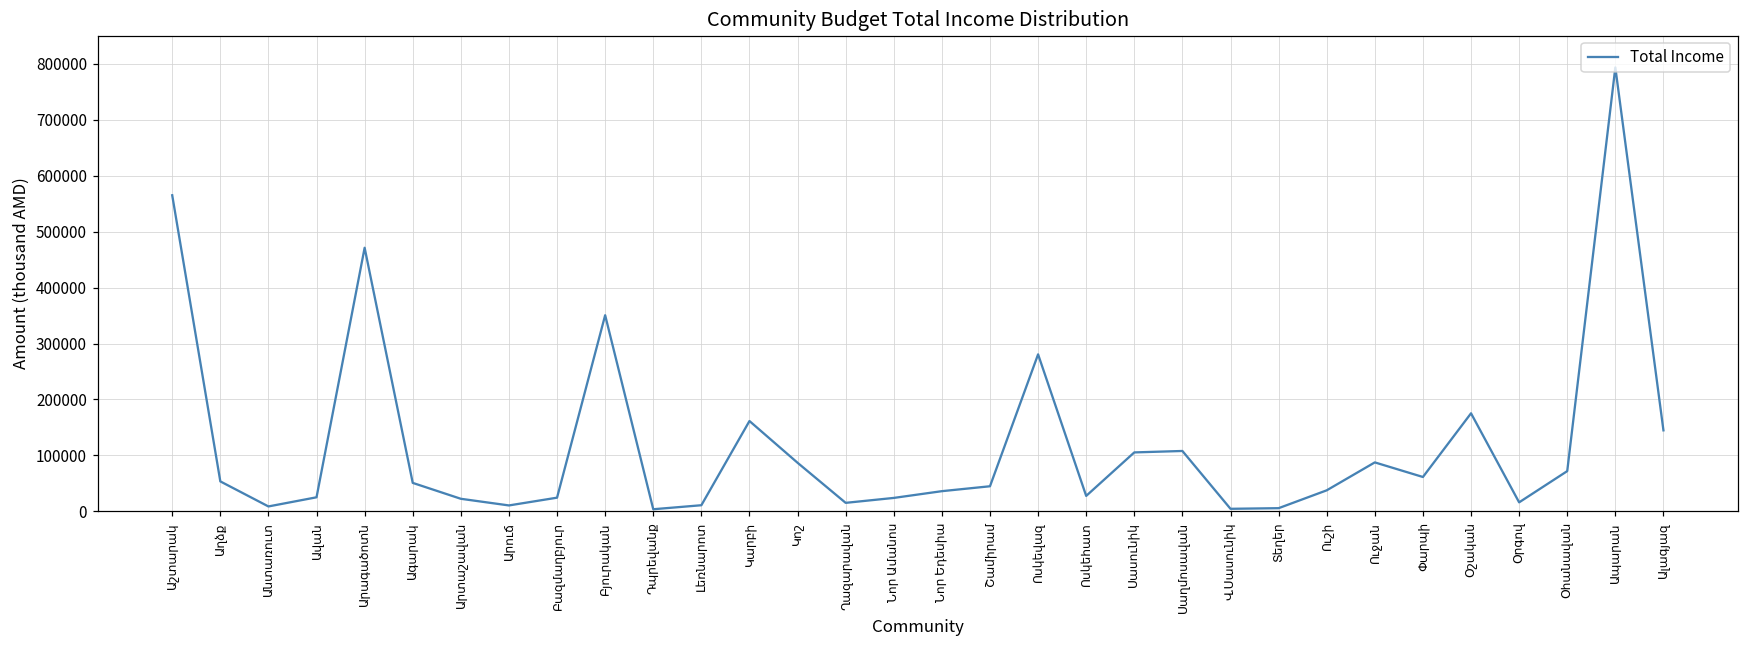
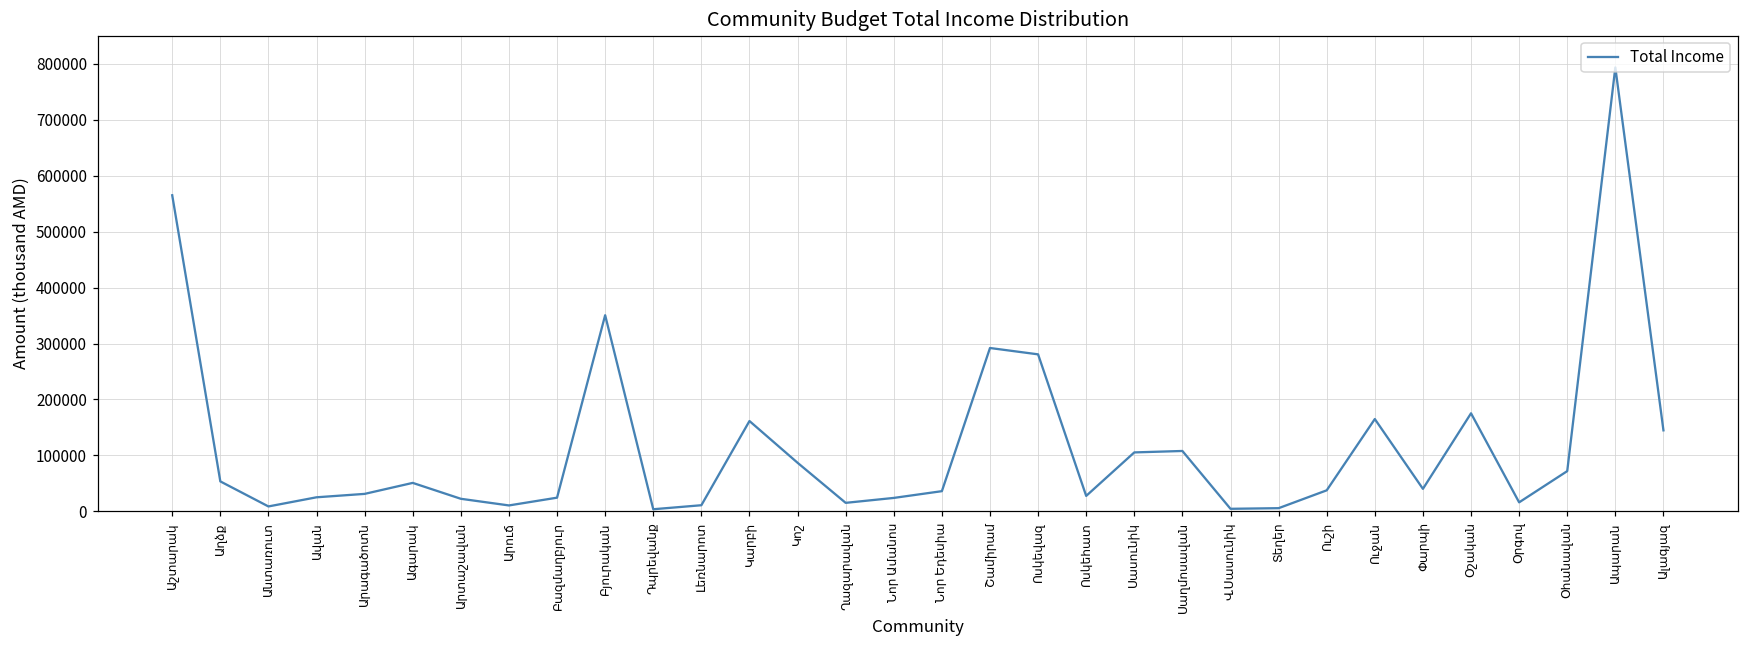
Արագածոտն: 470000 -> 30000
Շամիրամ: 50000 -> 290000
Ուջան: 90000 -> 170000
Փարպի: 60000 -> 40000
